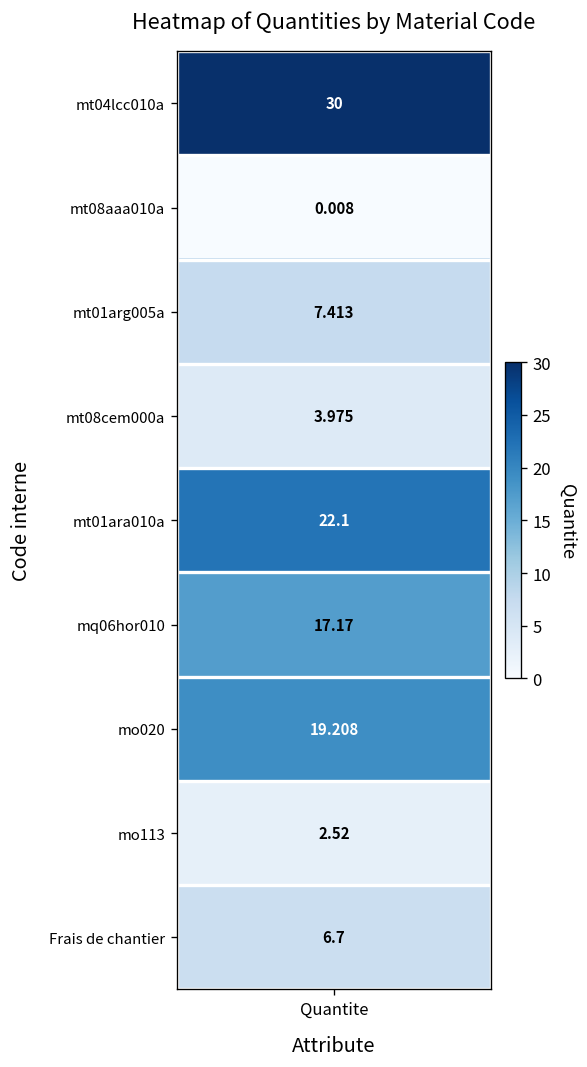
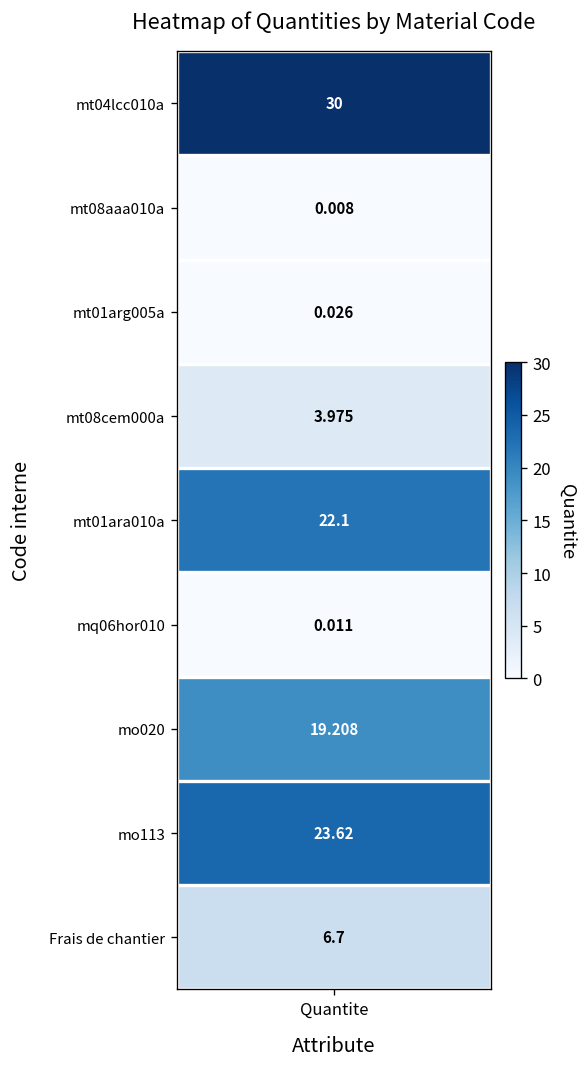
mt01arg005a, Quantite: 7.413 -> 0.026
mq06hor010, Quantite: 17.17 -> 0.011
mo113, Quantite: 2.52 -> 23.62
